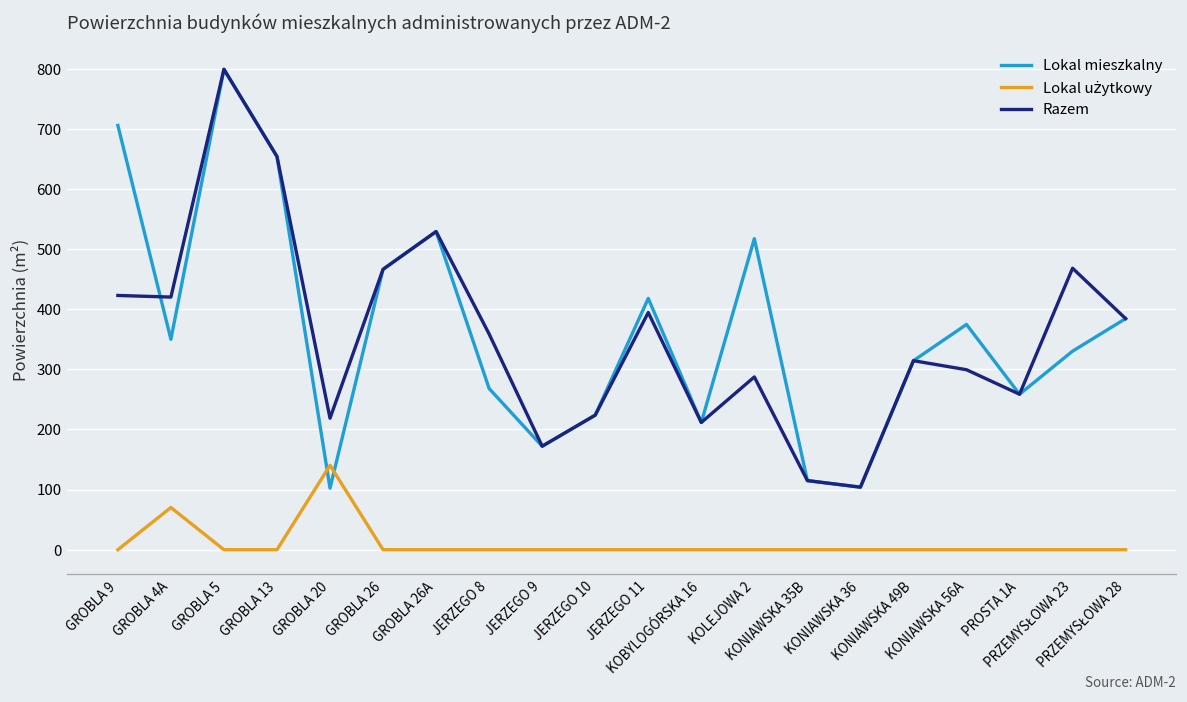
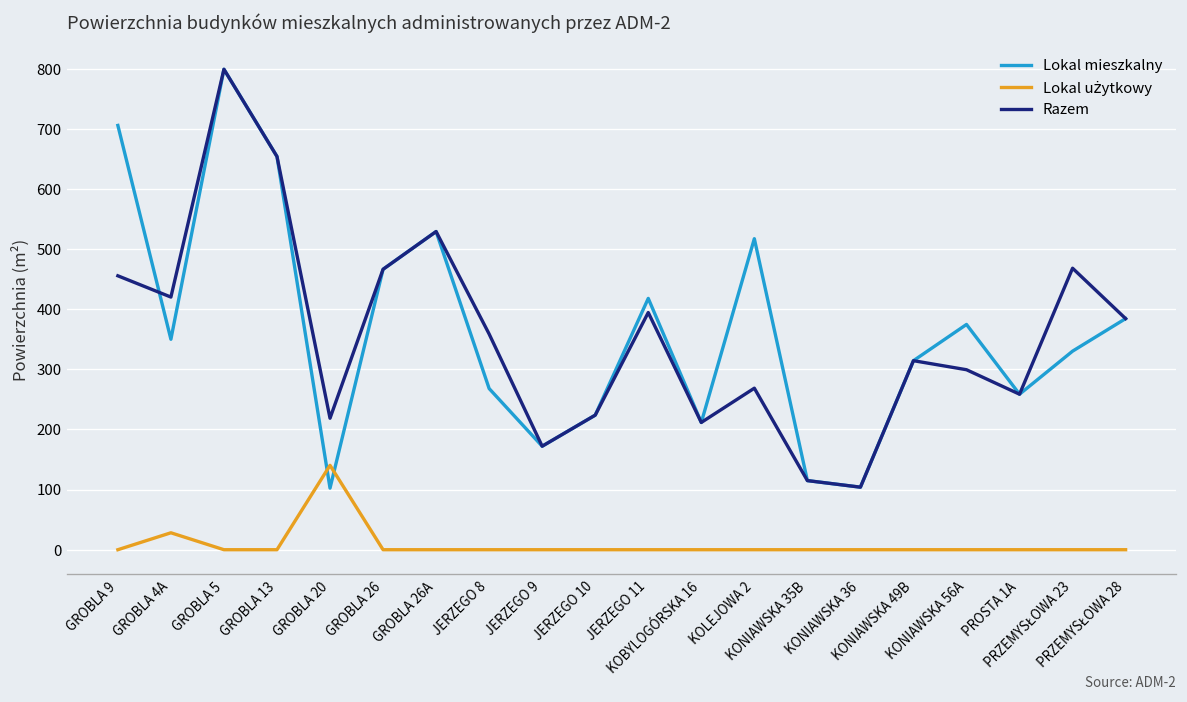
Razem, GROBLA 9: 420 -> 460
Lokal użytkowy, GROBLA 4A: 70 -> 30
Razem, KOLEJOWA 2: 290 -> 270
